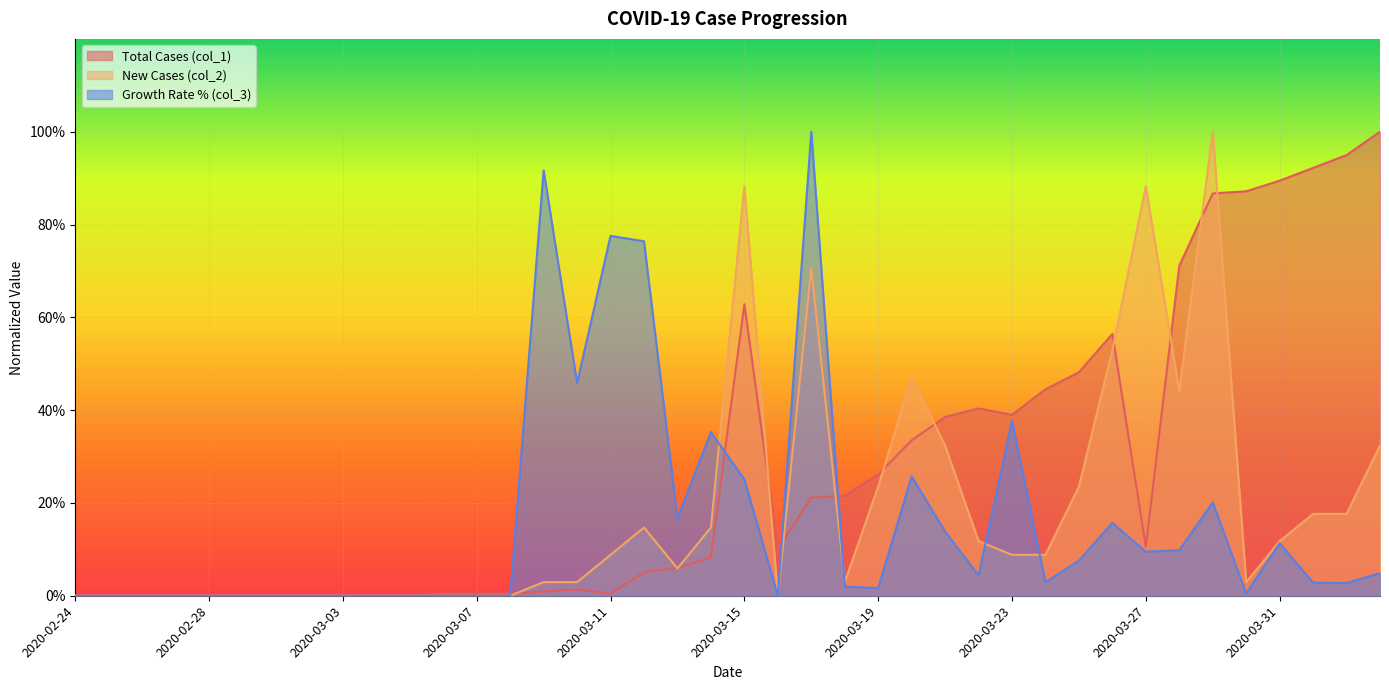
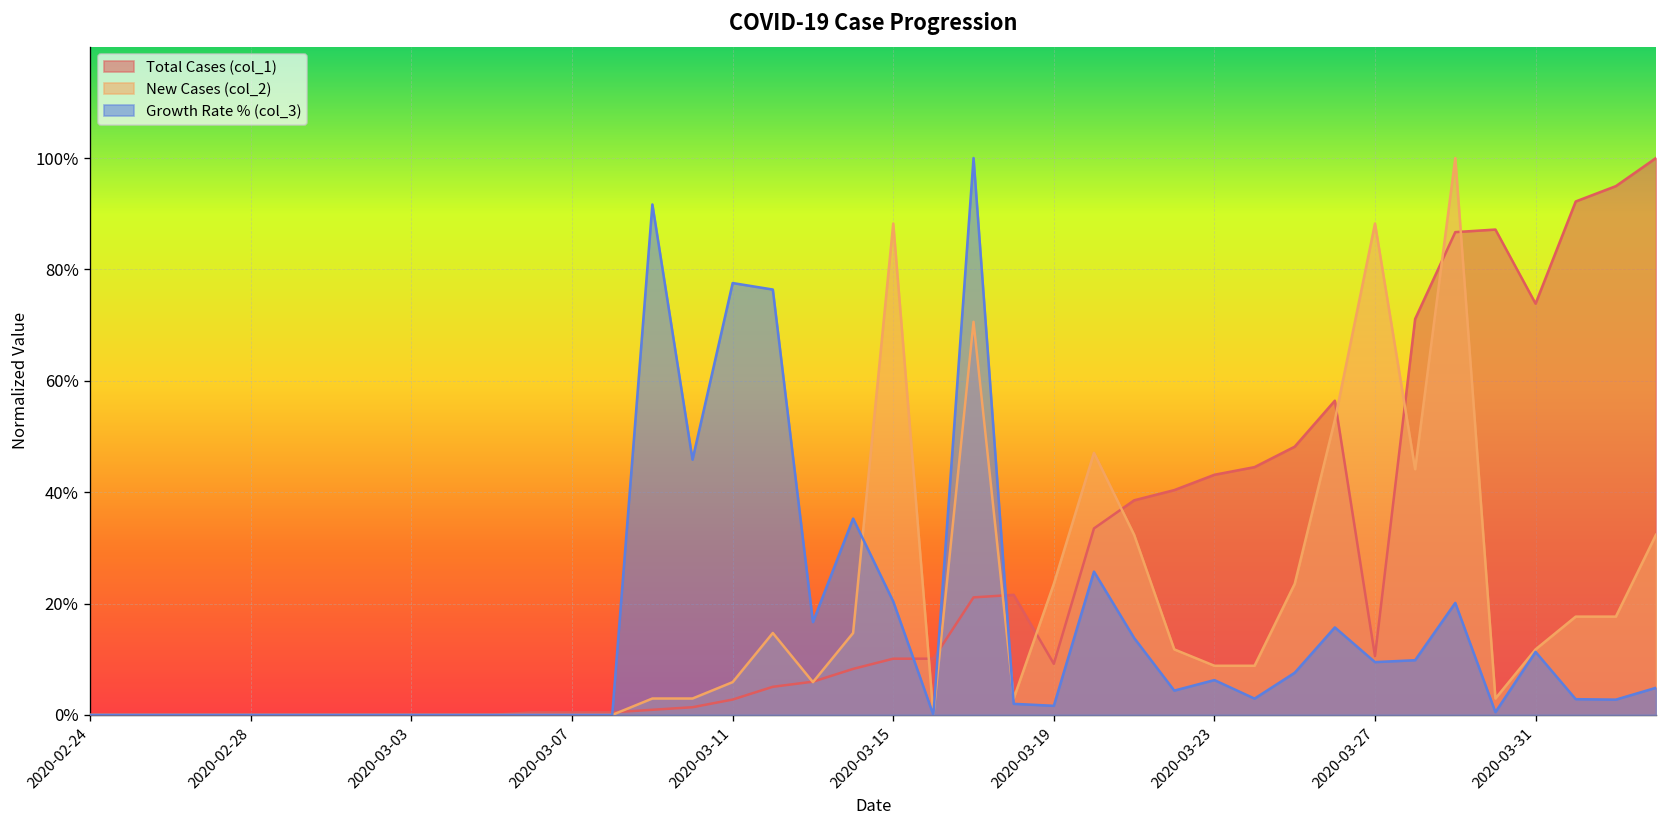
Total Cases (col_1), 2020-03-11: 0% -> 3%
New Cases (col_2), 2020-03-11: 9% -> 6%
Total Cases (col_1), 2020-03-15: 63% -> 10%
Growth Rate % (col_3), 2020-03-15: 25% -> 20%
Total Cases (col_1), 2020-03-19: 26% -> 9%
Total Cases (col_1), 2020-03-23: 39% -> 43%
Growth Rate % (col_3), 2020-03-23: 38% -> 6%
Total Cases (col_1), 2020-03-31: 89% -> 74%
